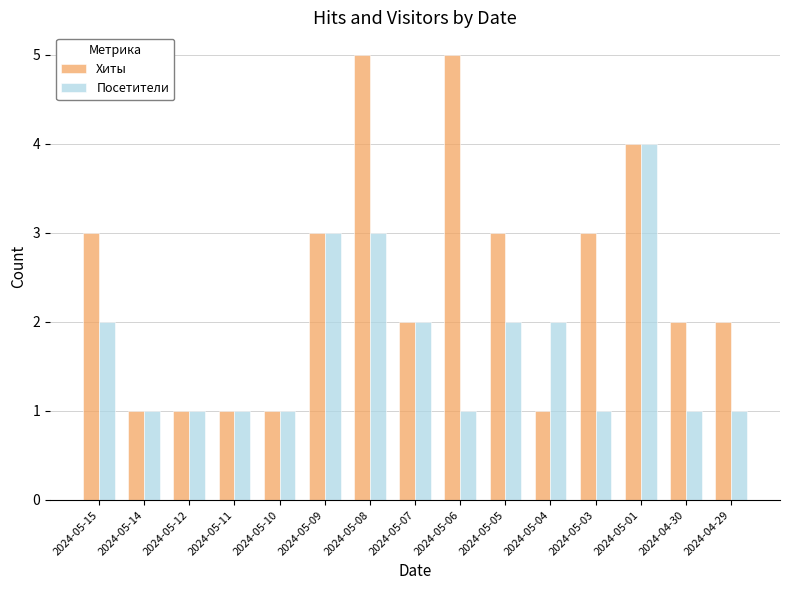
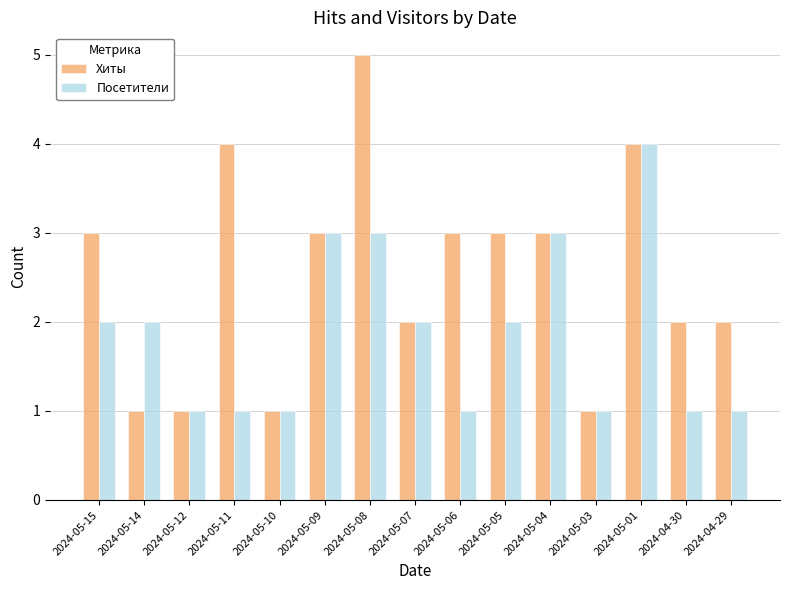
Посетители, 2024-05-14: 1 -> 2
Хиты, 2024-05-11: 1 -> 4
Хиты, 2024-05-06: 5 -> 3
Хиты, 2024-05-04: 1 -> 3
Посетители, 2024-05-04: 2 -> 3
Хиты, 2024-05-03: 3 -> 1
